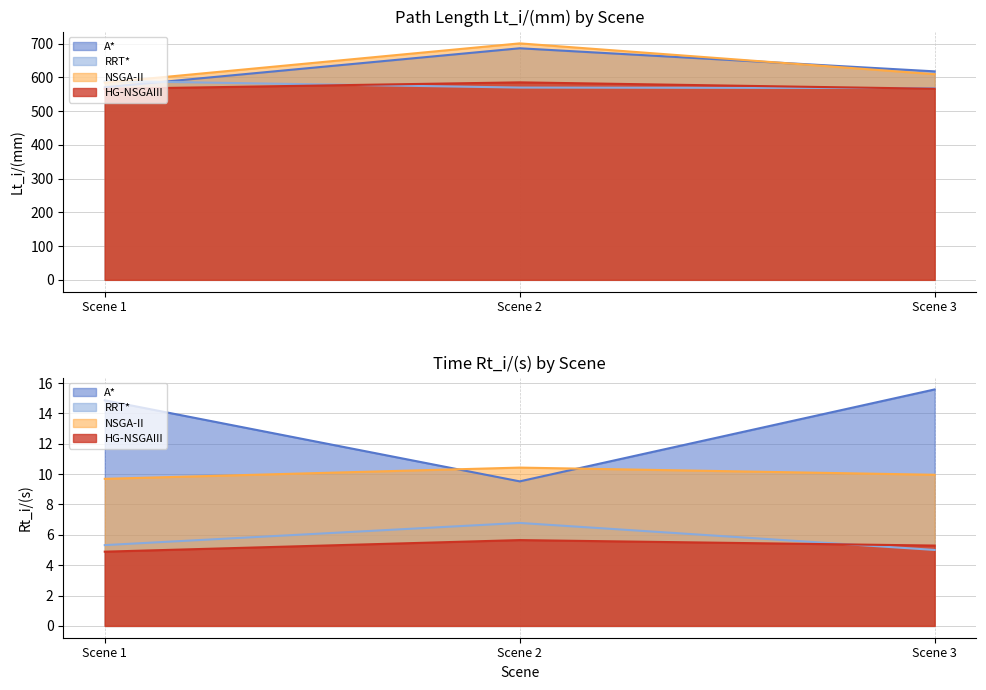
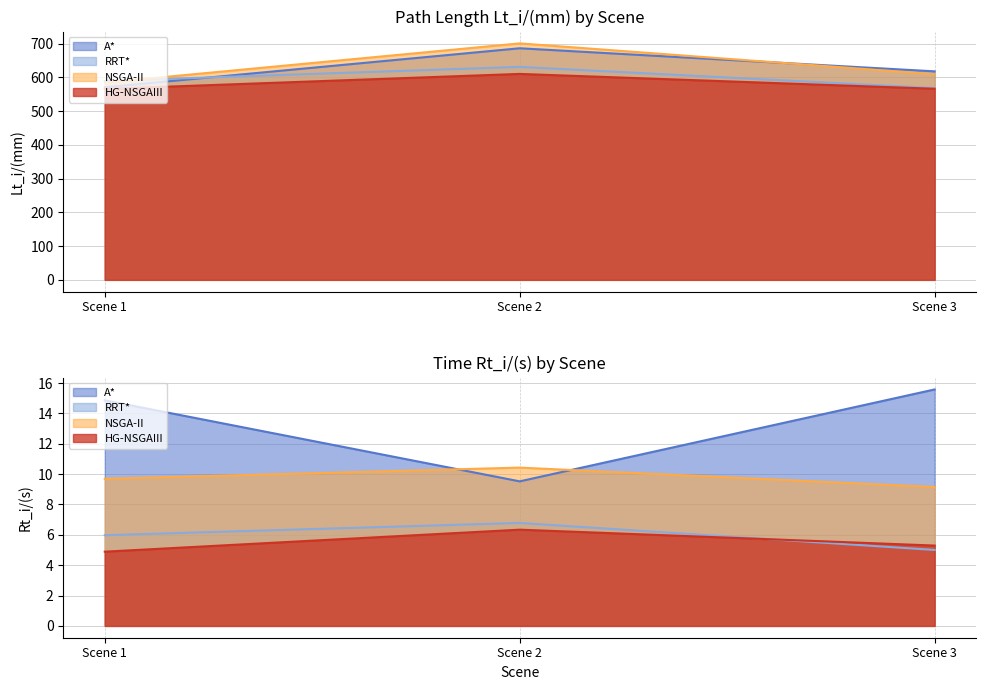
Path Length Lt_i/(mm) by Scene, RRT*, Scene 2: 570 -> 630
Path Length Lt_i/(mm) by Scene, HG-NSGAIII, Scene 2: 590 -> 610
Time Rt_i/(s) by Scene, RRT*, Scene 1: 5.3 -> 6.0
Time Rt_i/(s) by Scene, HG-NSGAIII, Scene 2: 5.7 -> 6.3
Time Rt_i/(s) by Scene, NSGA-II, Scene 3: 10.0 -> 9.2
